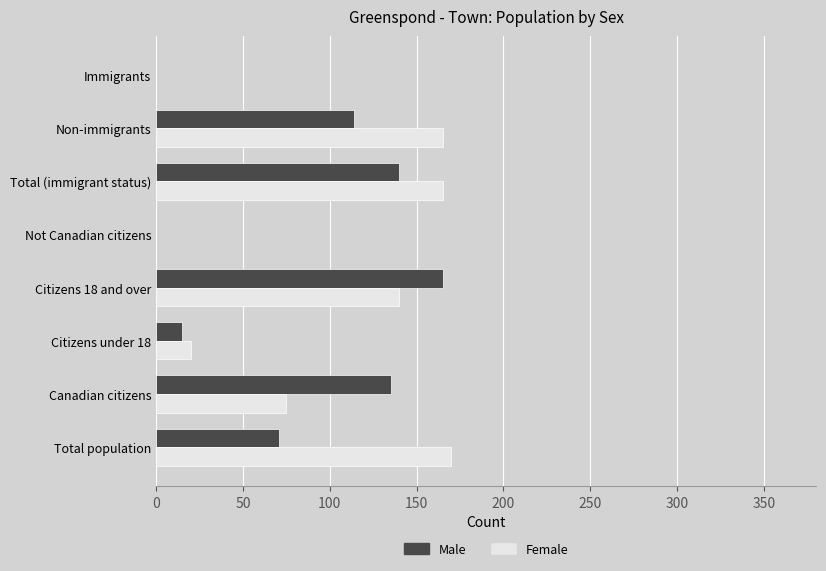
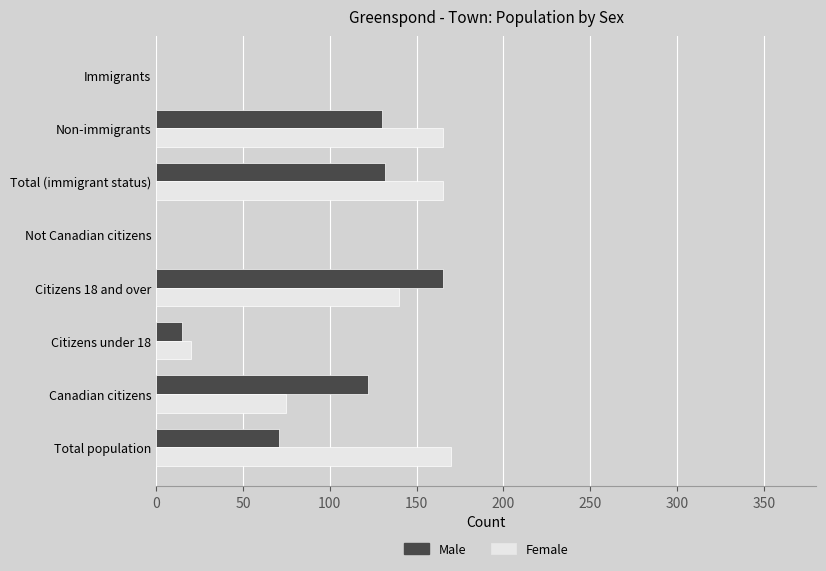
Male, Non-immigrants: 114 -> 130
Male, Total (immigrant status): 140 -> 132
Male, Canadian citizens: 135 -> 122
